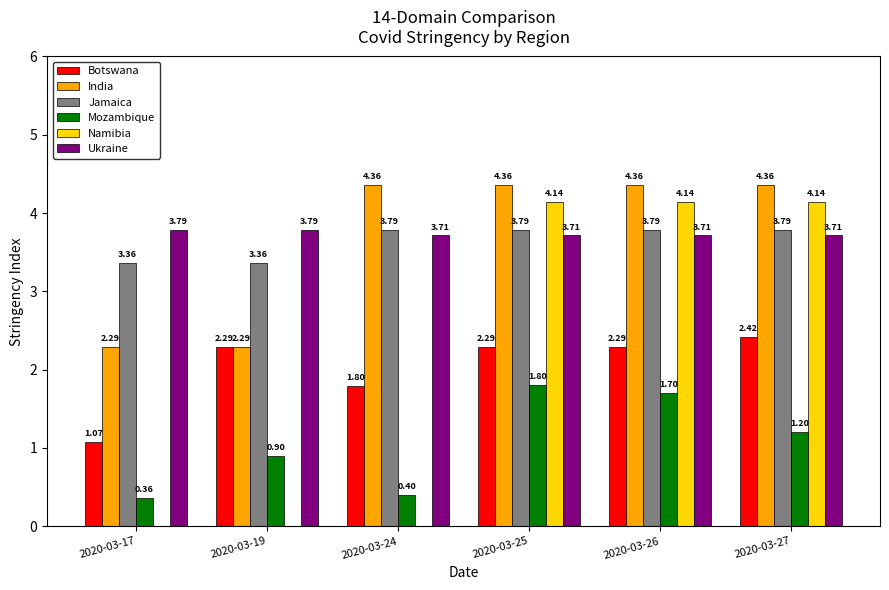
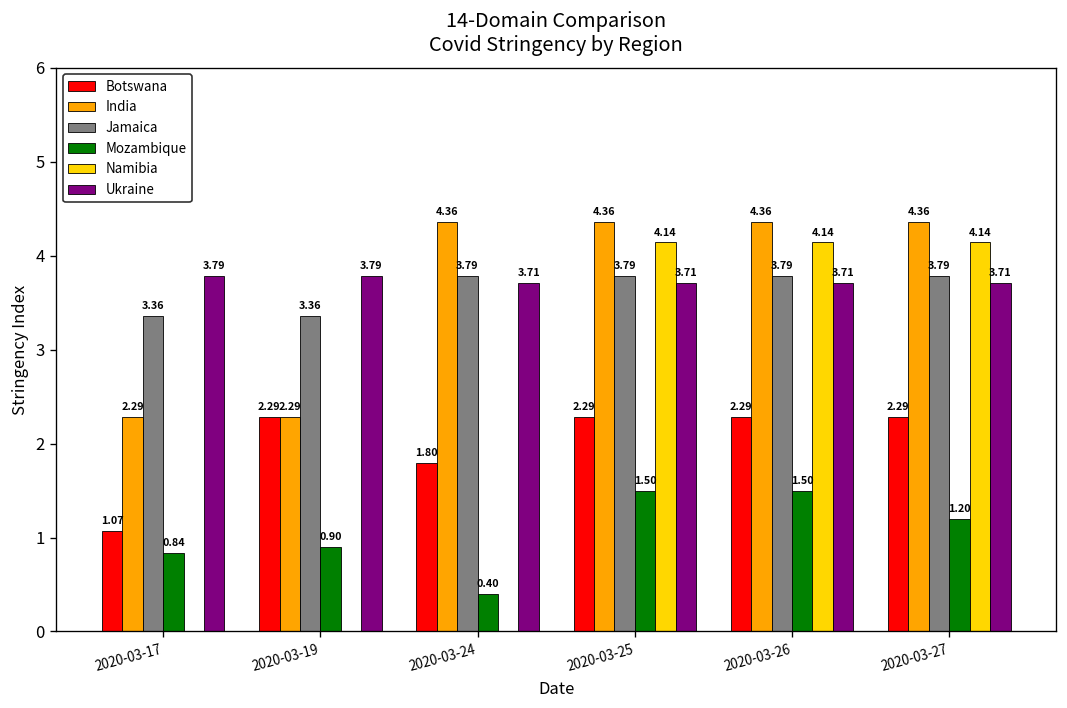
Mozambique, 2020-03-17: 0.36 -> 0.84
Mozambique, 2020-03-25: 1.80 -> 1.50
Mozambique, 2020-03-26: 1.70 -> 1.50
Botswana, 2020-03-27: 2.42 -> 2.29
